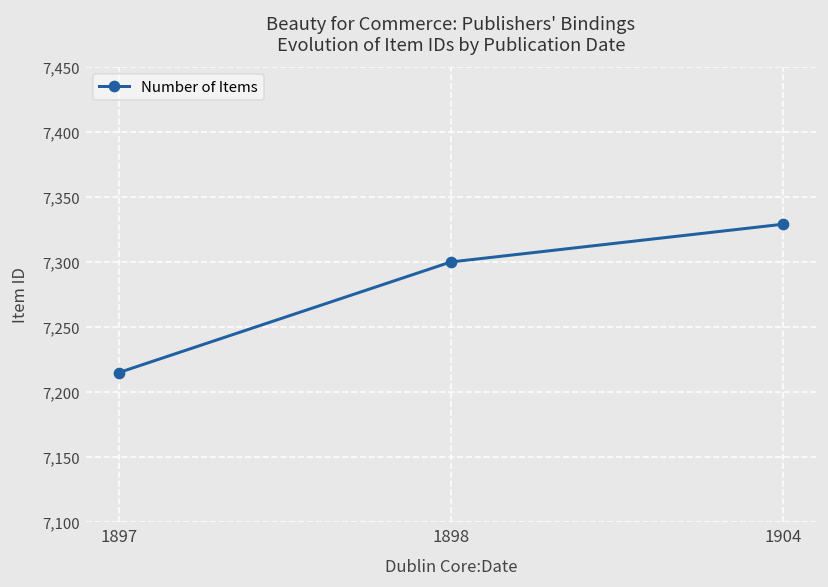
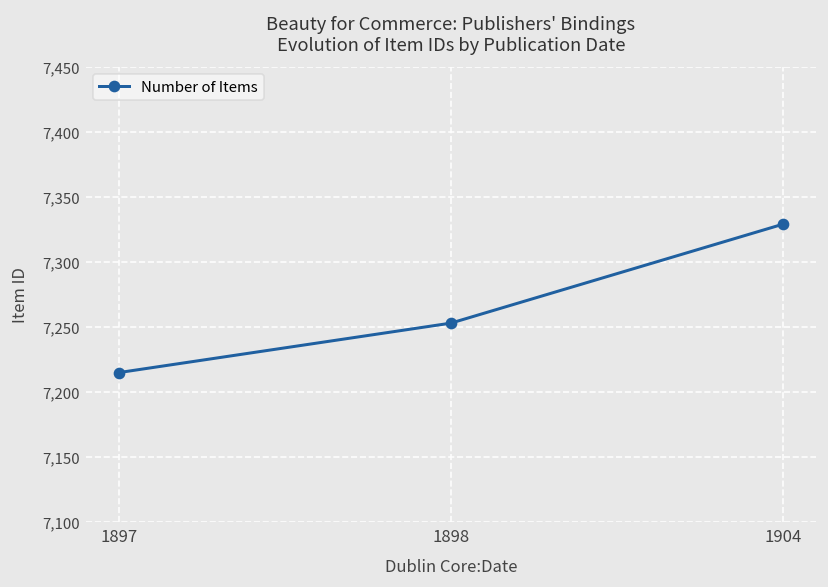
1898: 7,300 -> 7,253
